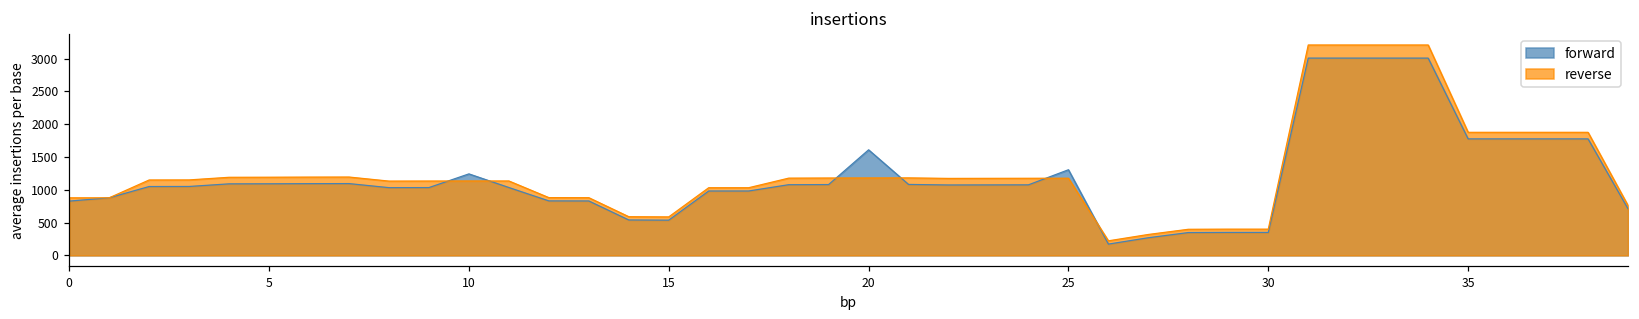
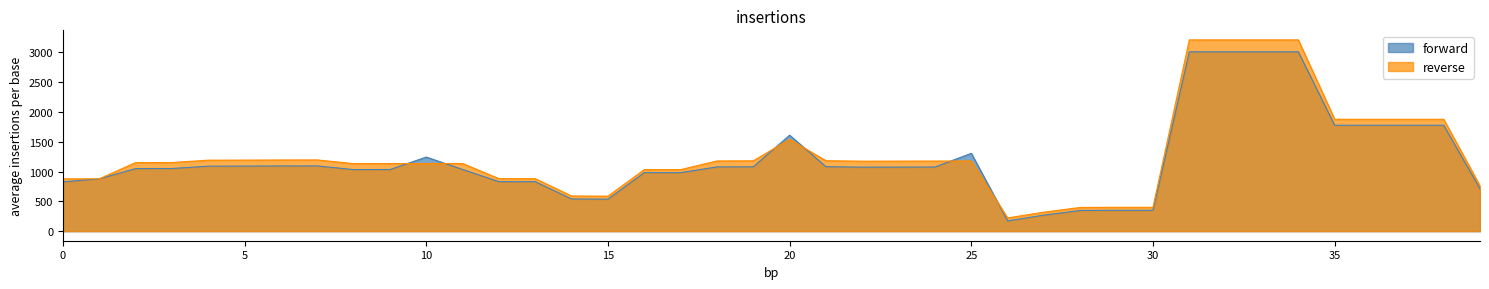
reverse, 20: 1200 -> 1500
